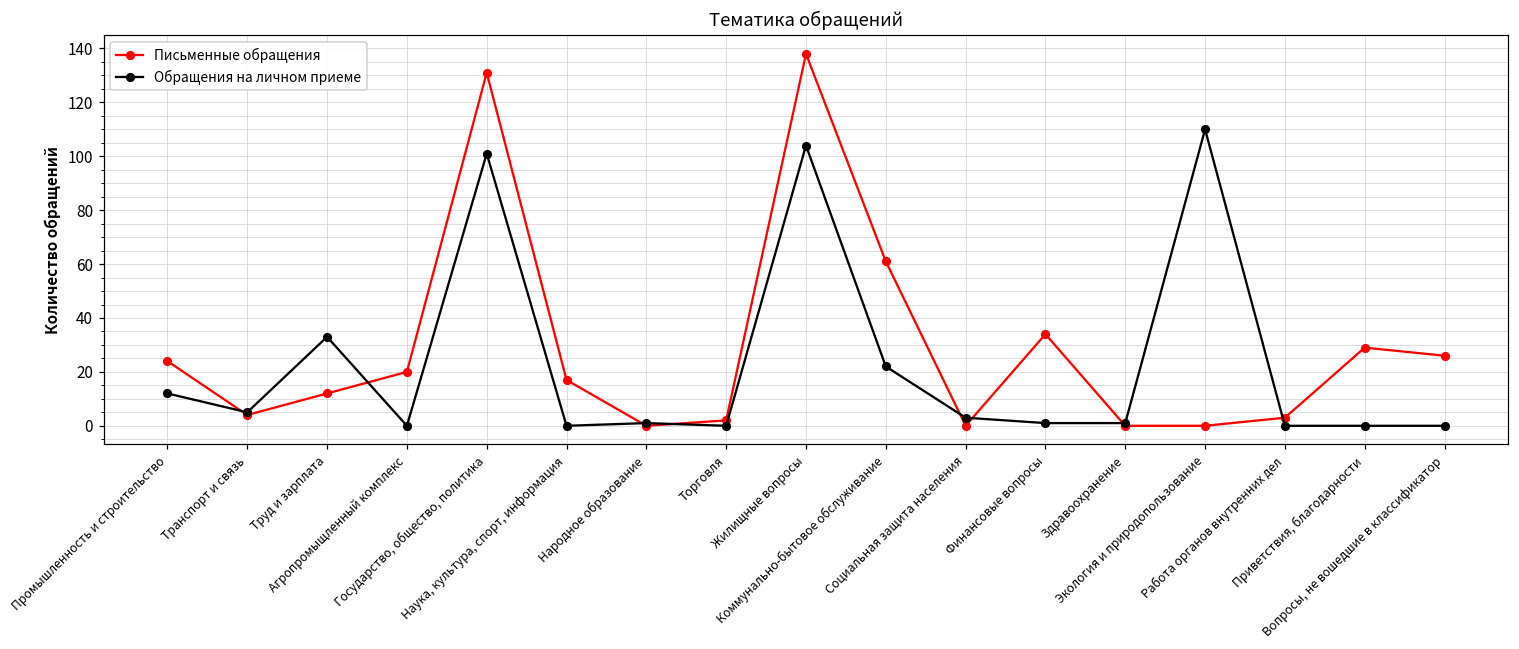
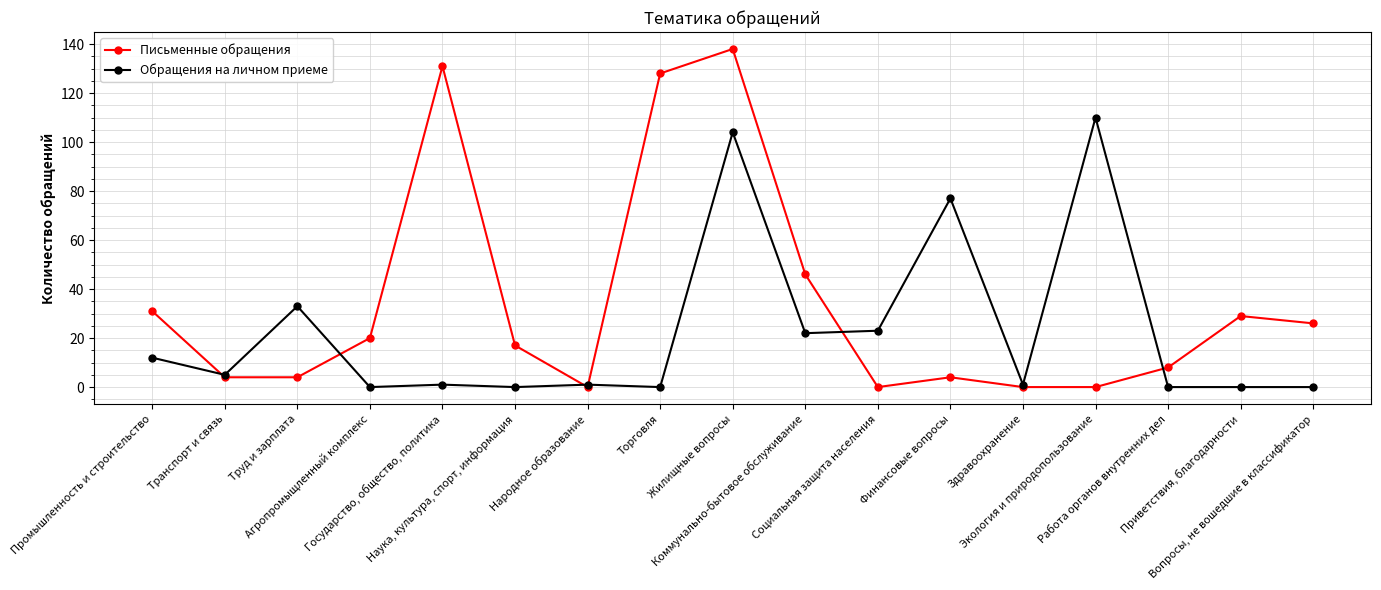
Письменные обращения, Промышленность и строительство: 24 -> 31
Письменные обращения, Труд и зарплата: 12 -> 4
Обращения на личном приеме, Государство, общество, политика: 101 -> 1
Письменные обращения, Торговля: 2 -> 128
Письменные обращения, Коммунально-бытовое обслуживание: 61 -> 46
Обращения на личном приеме, Социальная защита населения: 3 -> 23
Письменные обращения, Финансовые вопросы: 34 -> 4
Обращения на личном приеме, Финансовые вопросы: 1 -> 77
Письменные обращения, Работа органов внутренних дел: 3 -> 8
